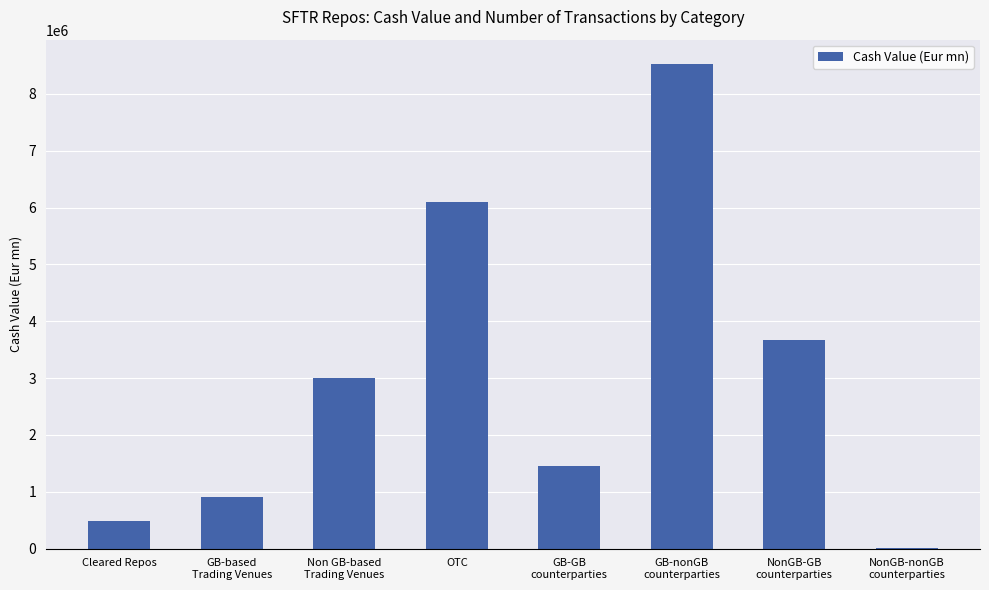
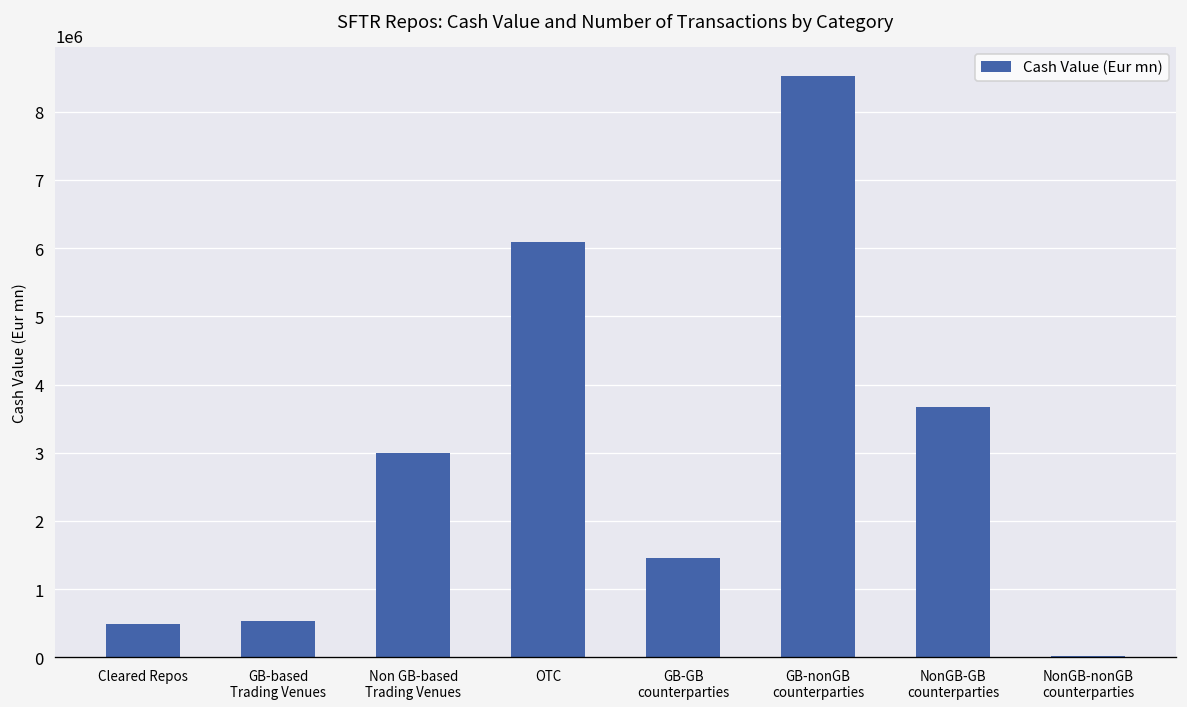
GB-based Trading Venues: 900000 -> 500000
